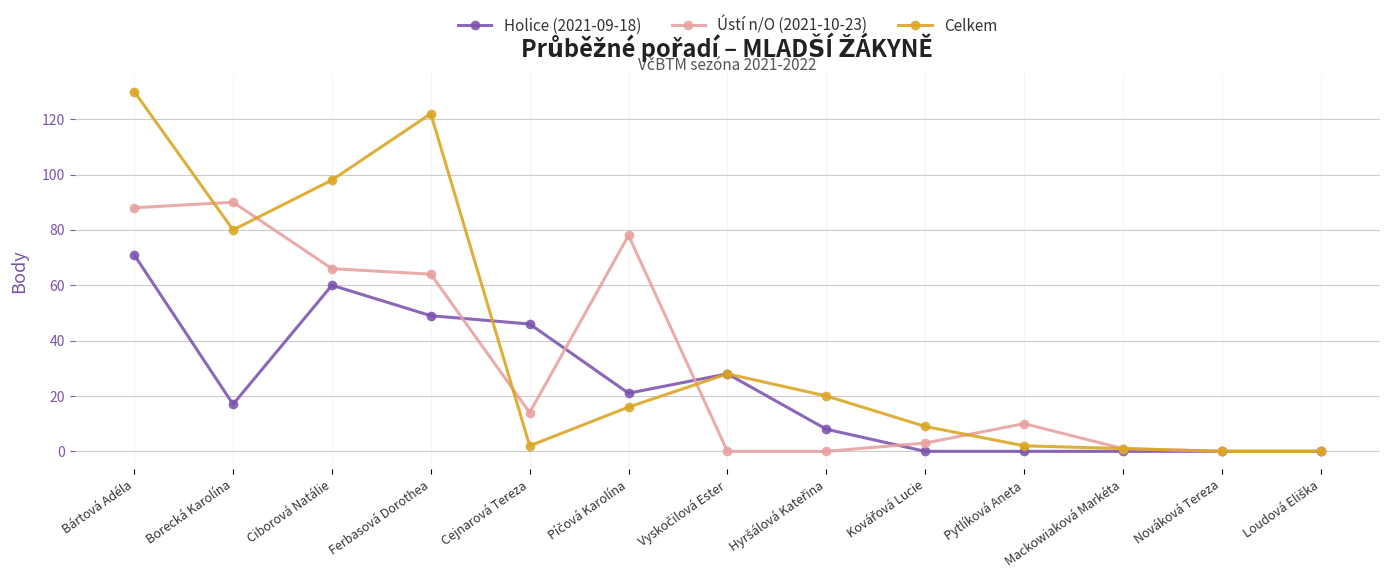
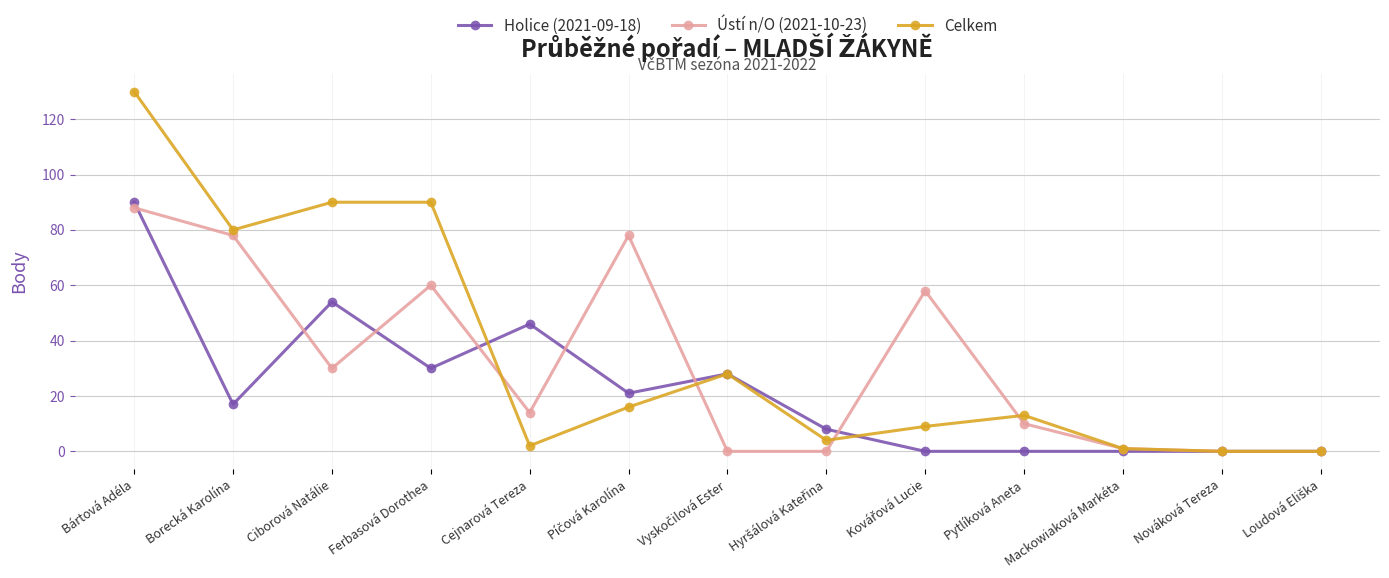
Holice (2021-09-18), Bártová Adéla: 71 -> 90
Ústí n/O (2021-10-23), Borecká Karolína: 90 -> 78
Holice (2021-09-18), Ciborová Natálie: 60 -> 54
Ústí n/O (2021-10-23), Ciborová Natálie: 66 -> 30
Celkem, Ciborová Natálie: 98 -> 90
Holice (2021-09-18), Ferbasová Dorothea: 49 -> 30
Ústí n/O (2021-10-23), Ferbasová Dorothea: 64 -> 60
Celkem, Ferbasová Dorothea: 122 -> 90
Celkem, Hyršálová Kateřina: 20 -> 4
Ústí n/O (2021-10-23), Kovářová Lucie: 3 -> 58
Celkem, Pytlíková Aneta: 2 -> 13
